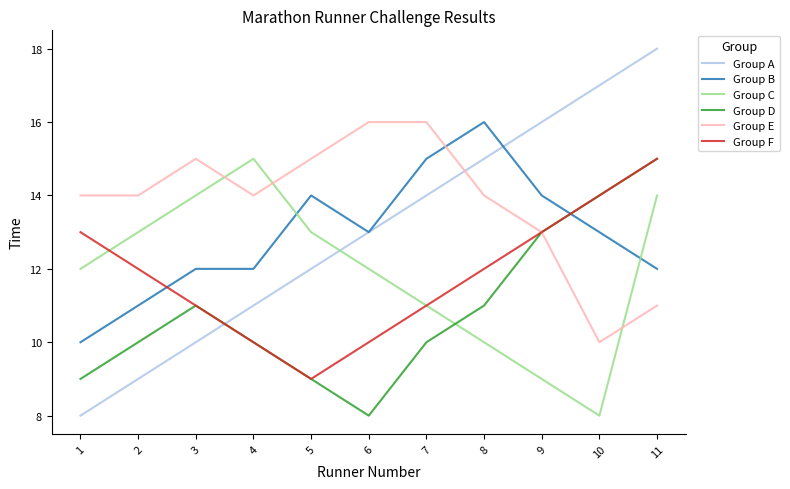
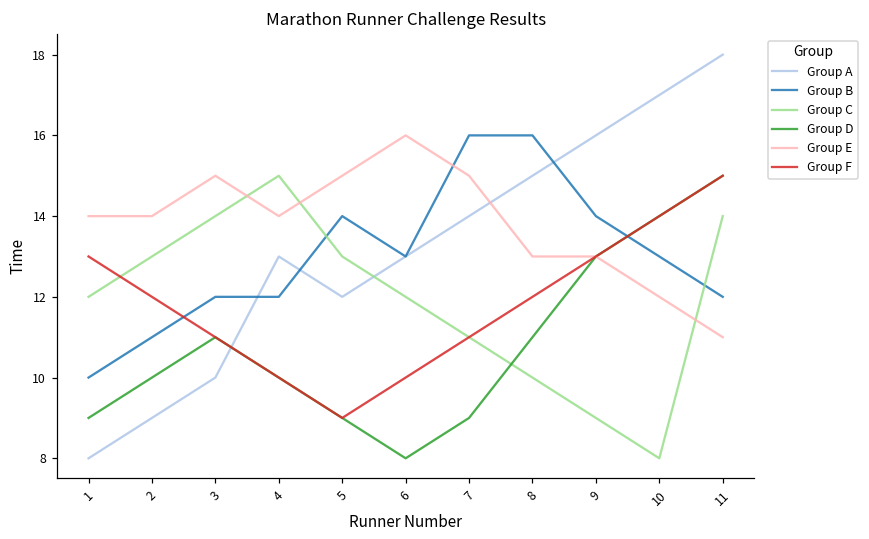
Group A, 4: 11 -> 13
Group B, 7: 15 -> 16
Group D, 7: 10 -> 9
Group E, 7: 16 -> 15
Group E, 8: 14 -> 13
Group E, 10: 10 -> 12
